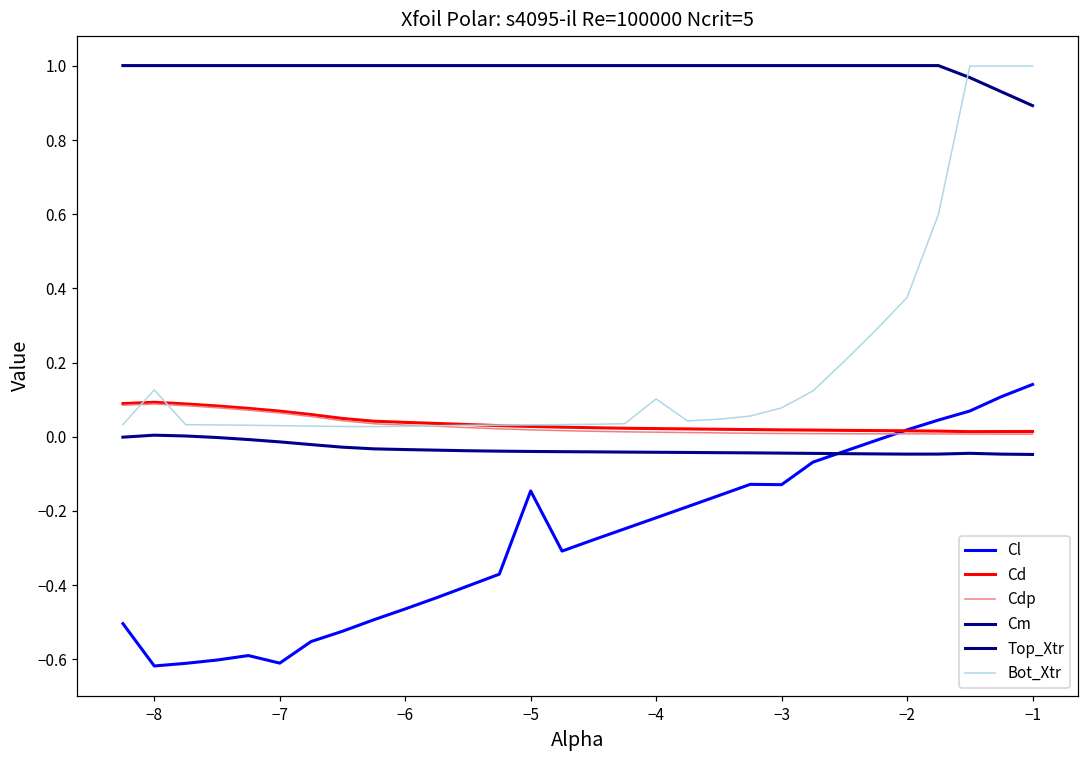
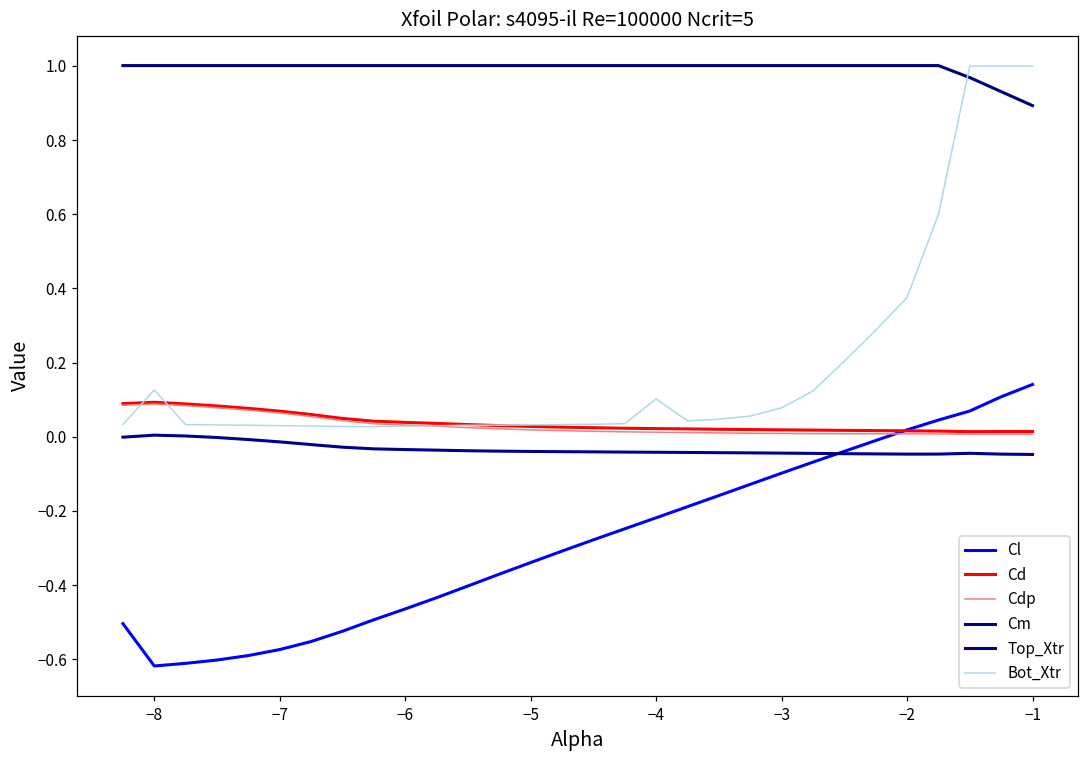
Cl, −7: -0.61 -> -0.57
Cl, −5: -0.15 -> -0.34
Cl, −3: -0.13 -> -0.10
